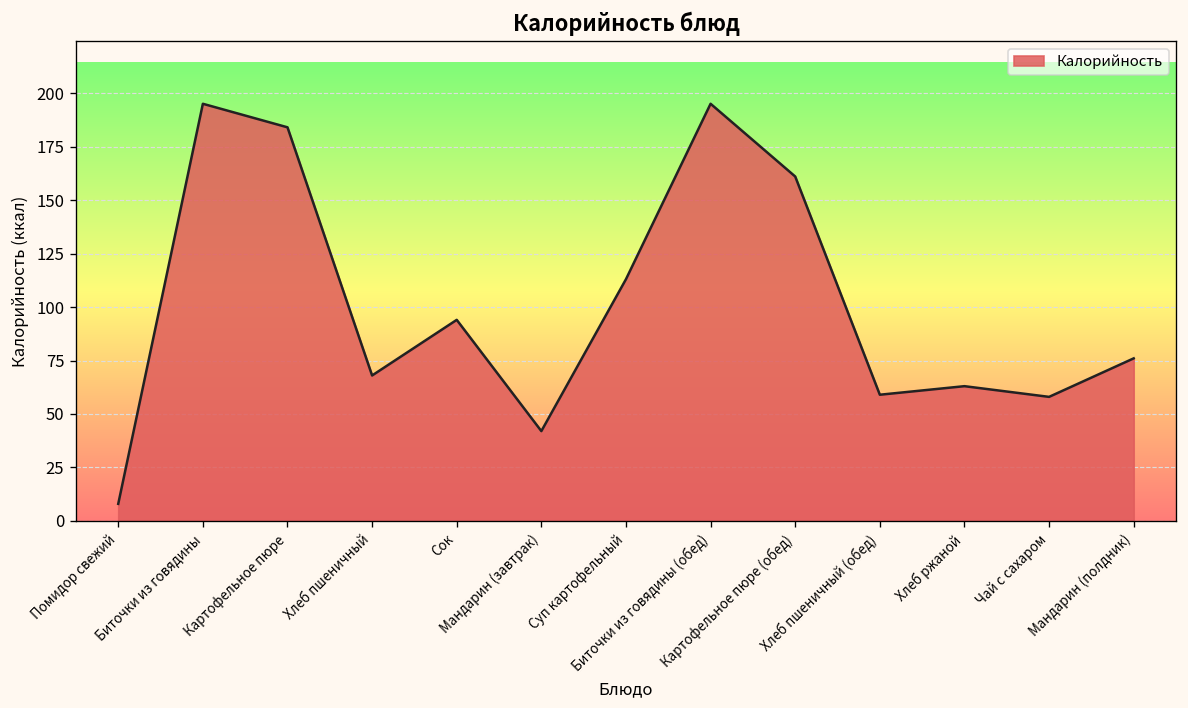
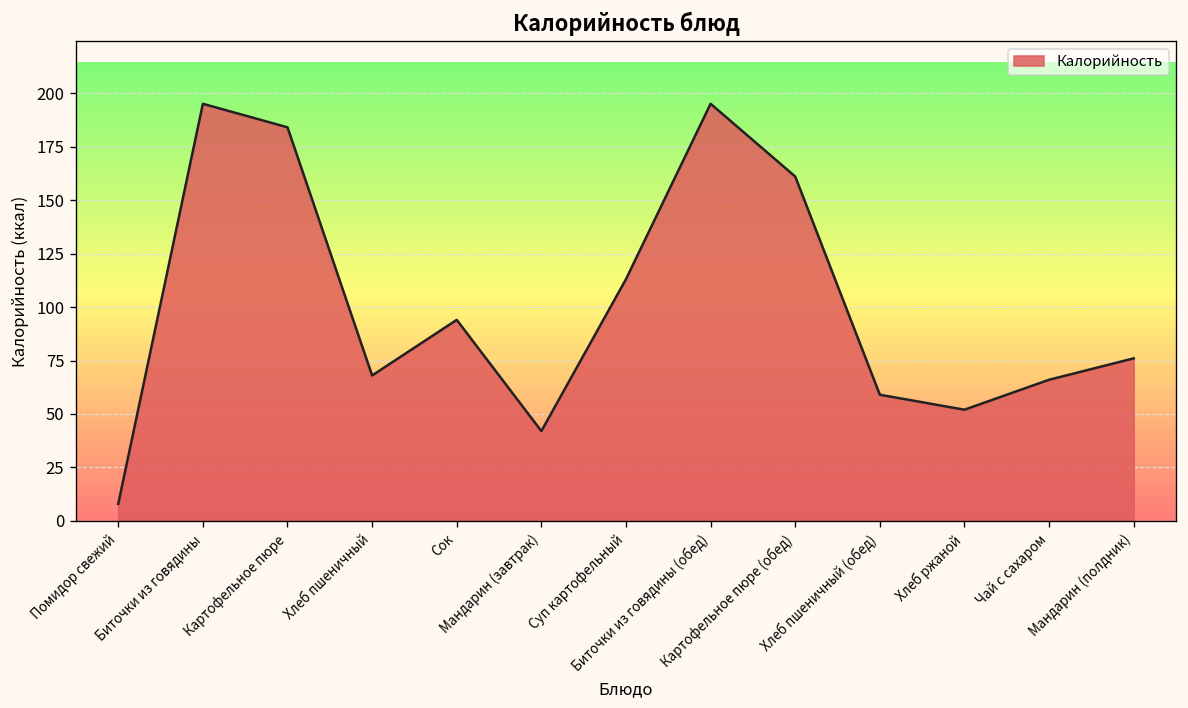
Хлеб ржаной: 63 -> 52
Чай с сахаром: 58 -> 66
